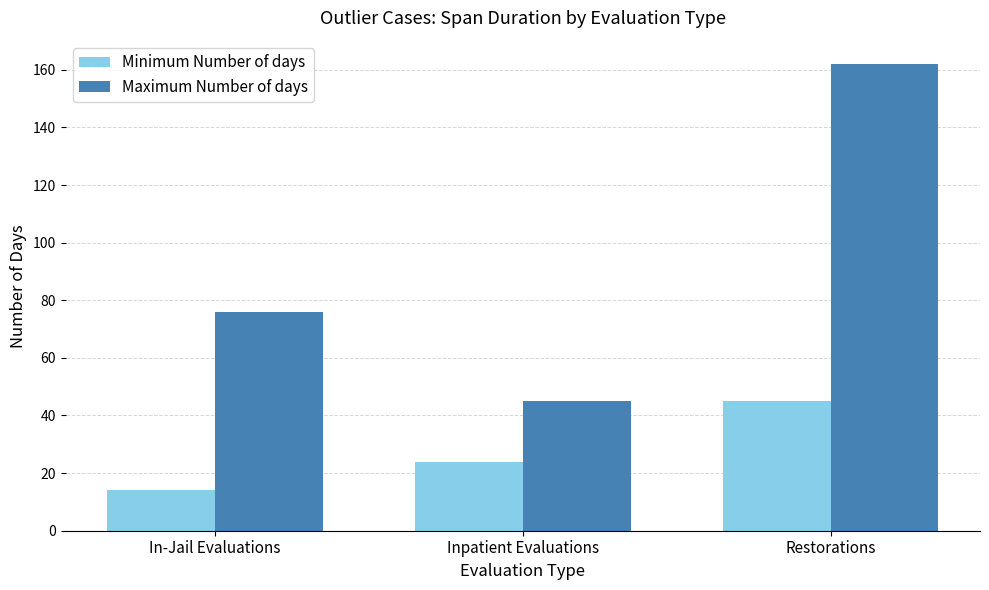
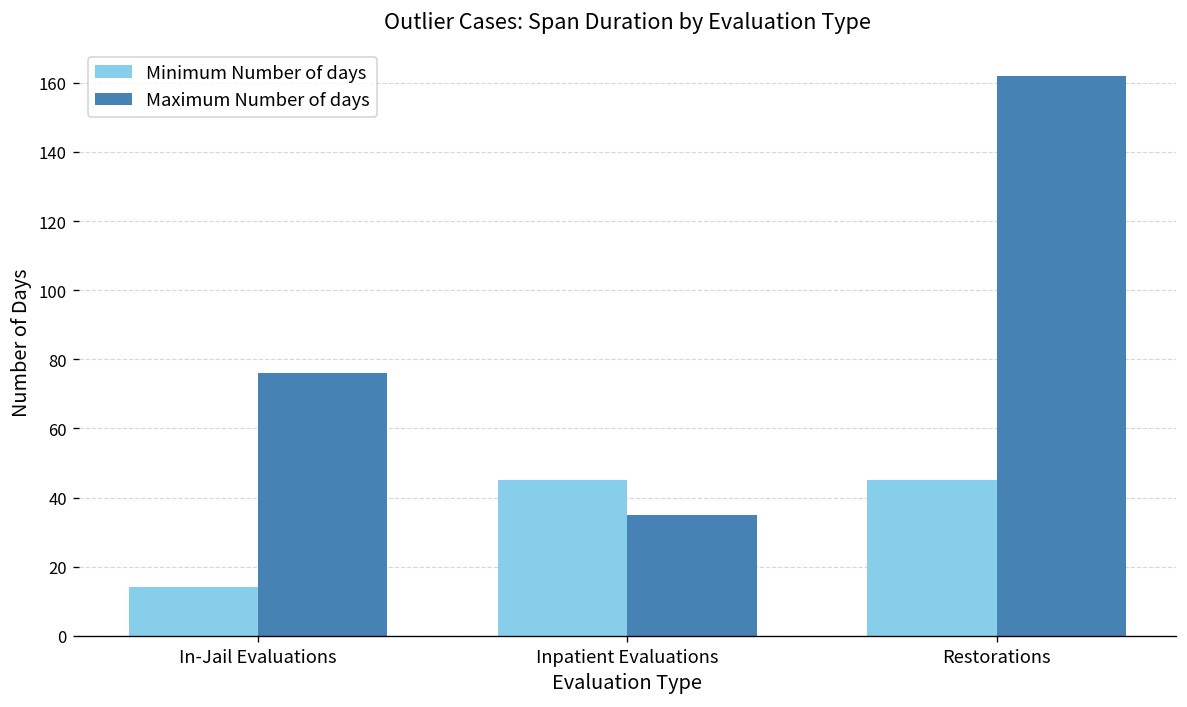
Minimum Number of days, Inpatient Evaluations: 24 -> 45
Maximum Number of days, Inpatient Evaluations: 45 -> 35
